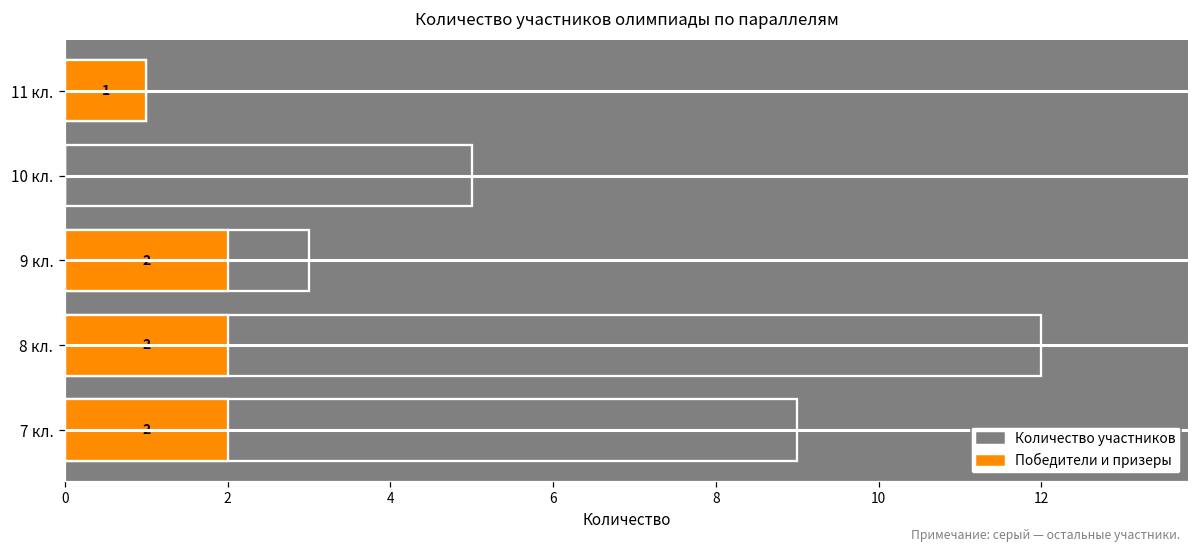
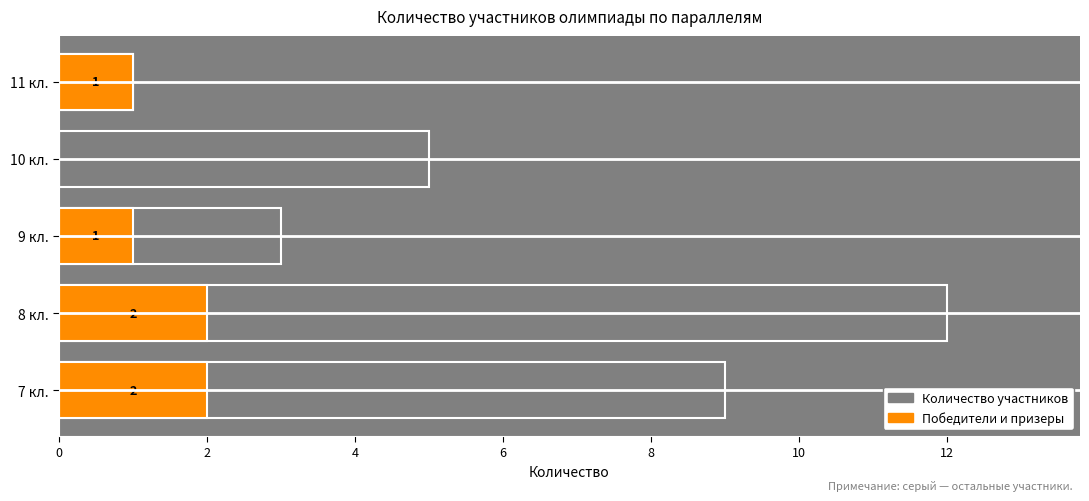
Победители и призеры, 9 кл.: 2 -> 1
